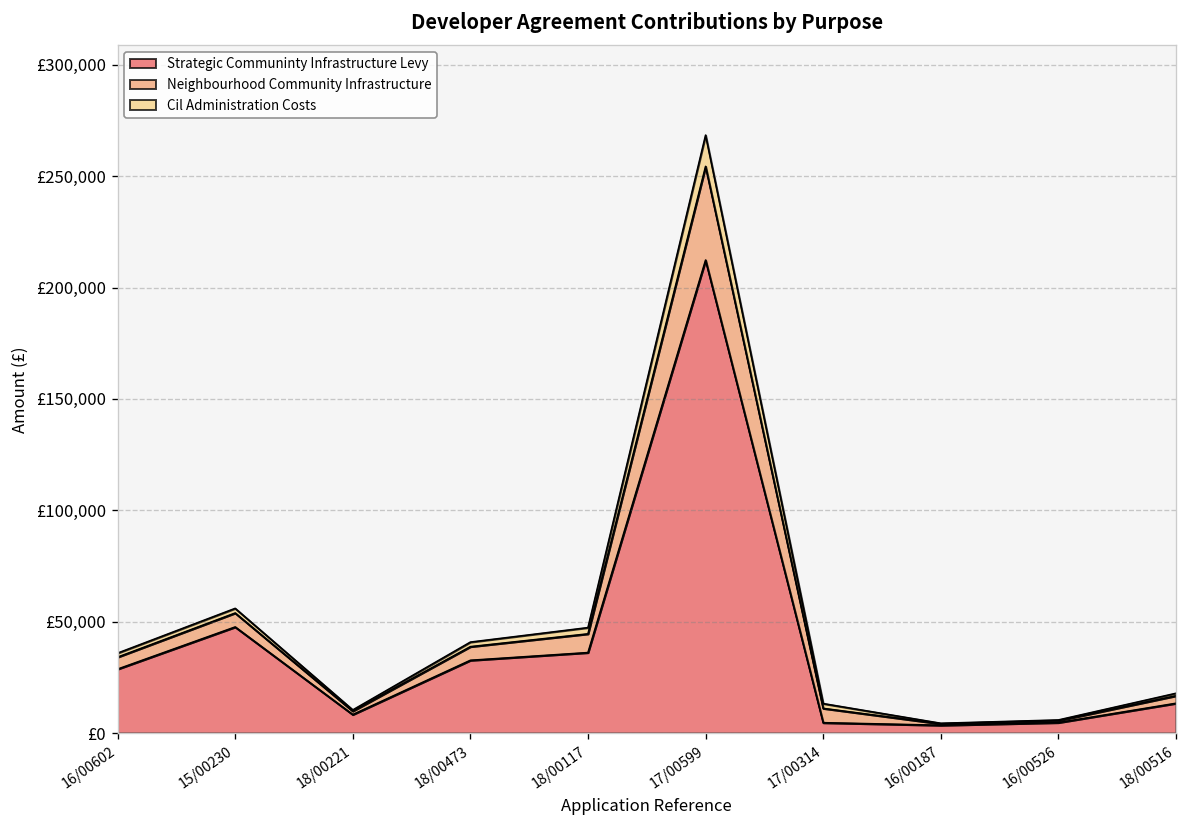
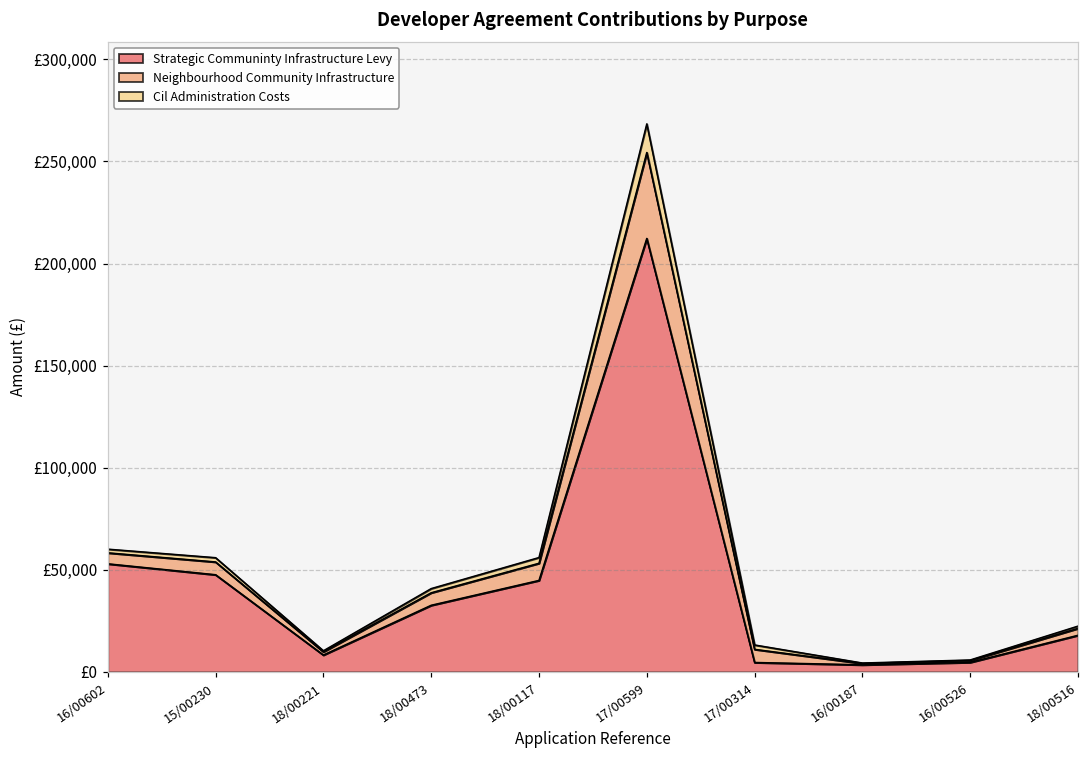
Strategic Communinty Infrastructure Levy, 16/00602: £29,000 -> £53,000
Strategic Communinty Infrastructure Levy, 18/00117: £36,000 -> £45,000
Strategic Communinty Infrastructure Levy, 18/00516: £13,000 -> £18,000
